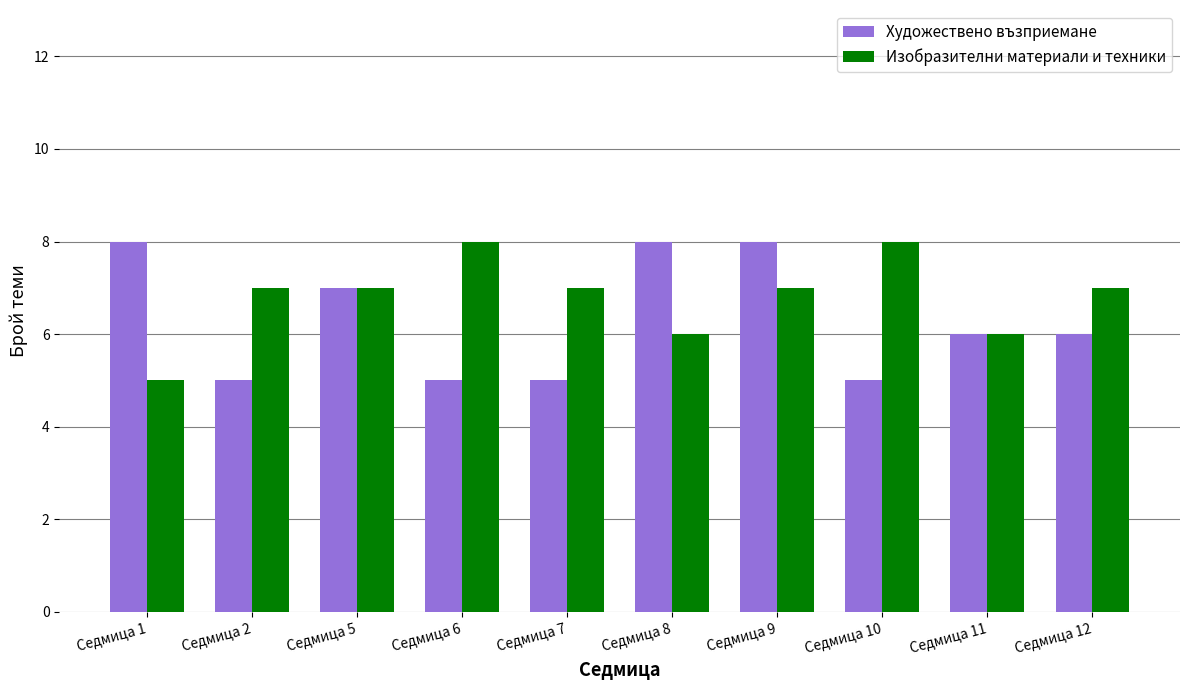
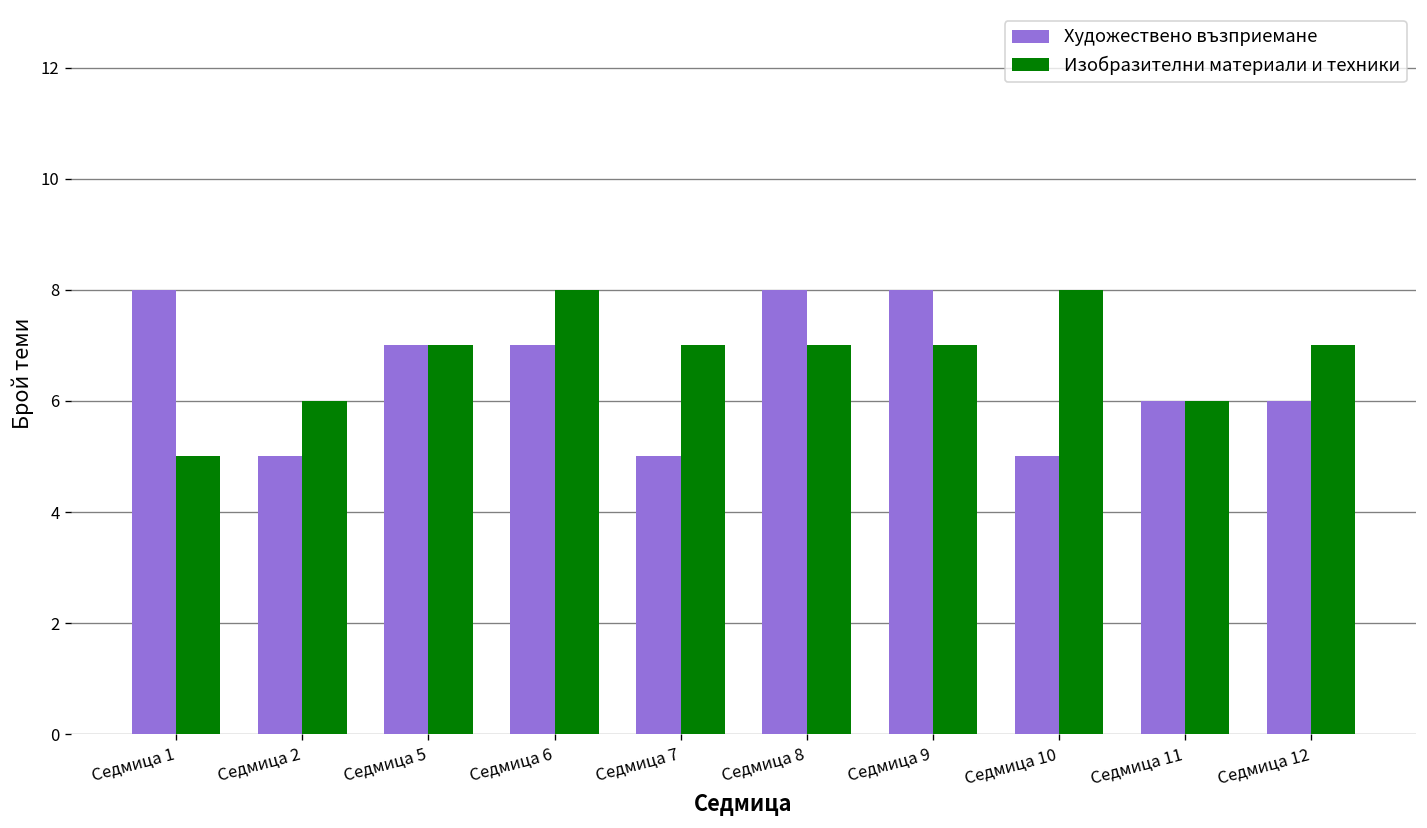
Изобразителни материали и техники, Седмица 2: 7.0 -> 6.0
Художествено възприемане, Седмица 6: 5 -> 7
Изобразителни материали и техники, Седмица 8: 6.0 -> 7.0
